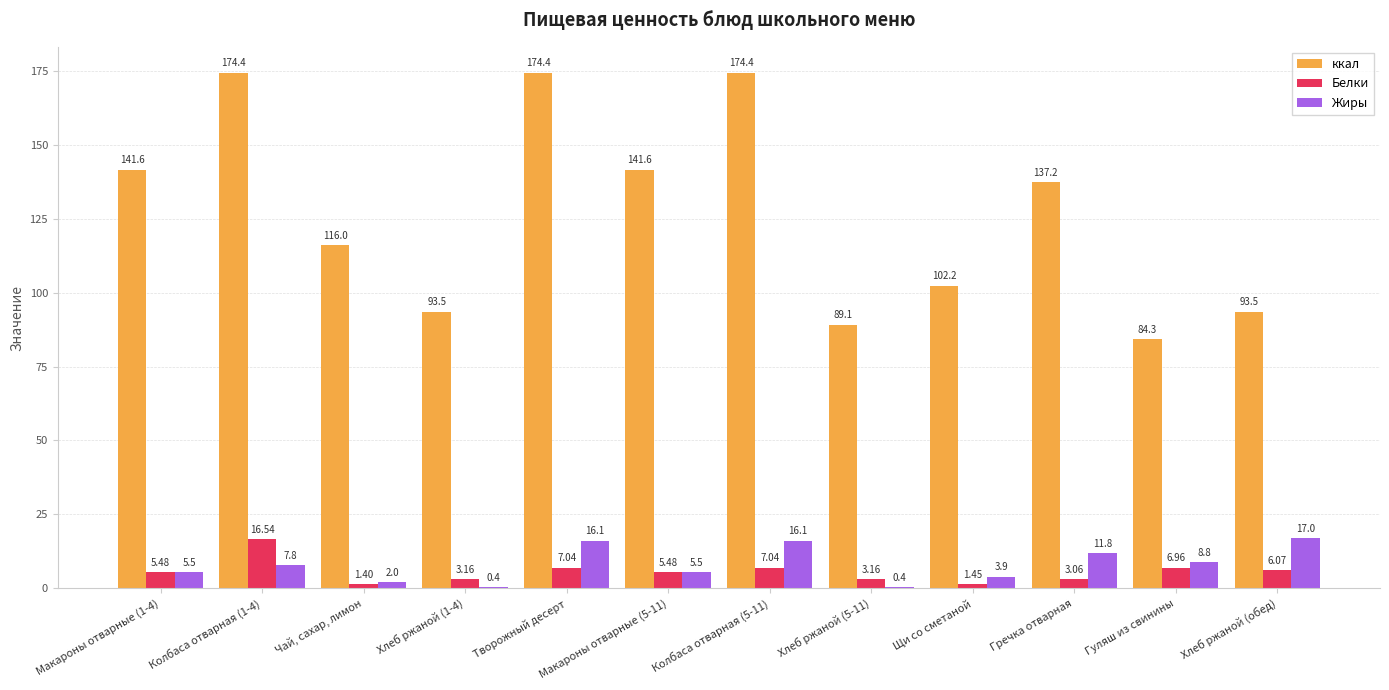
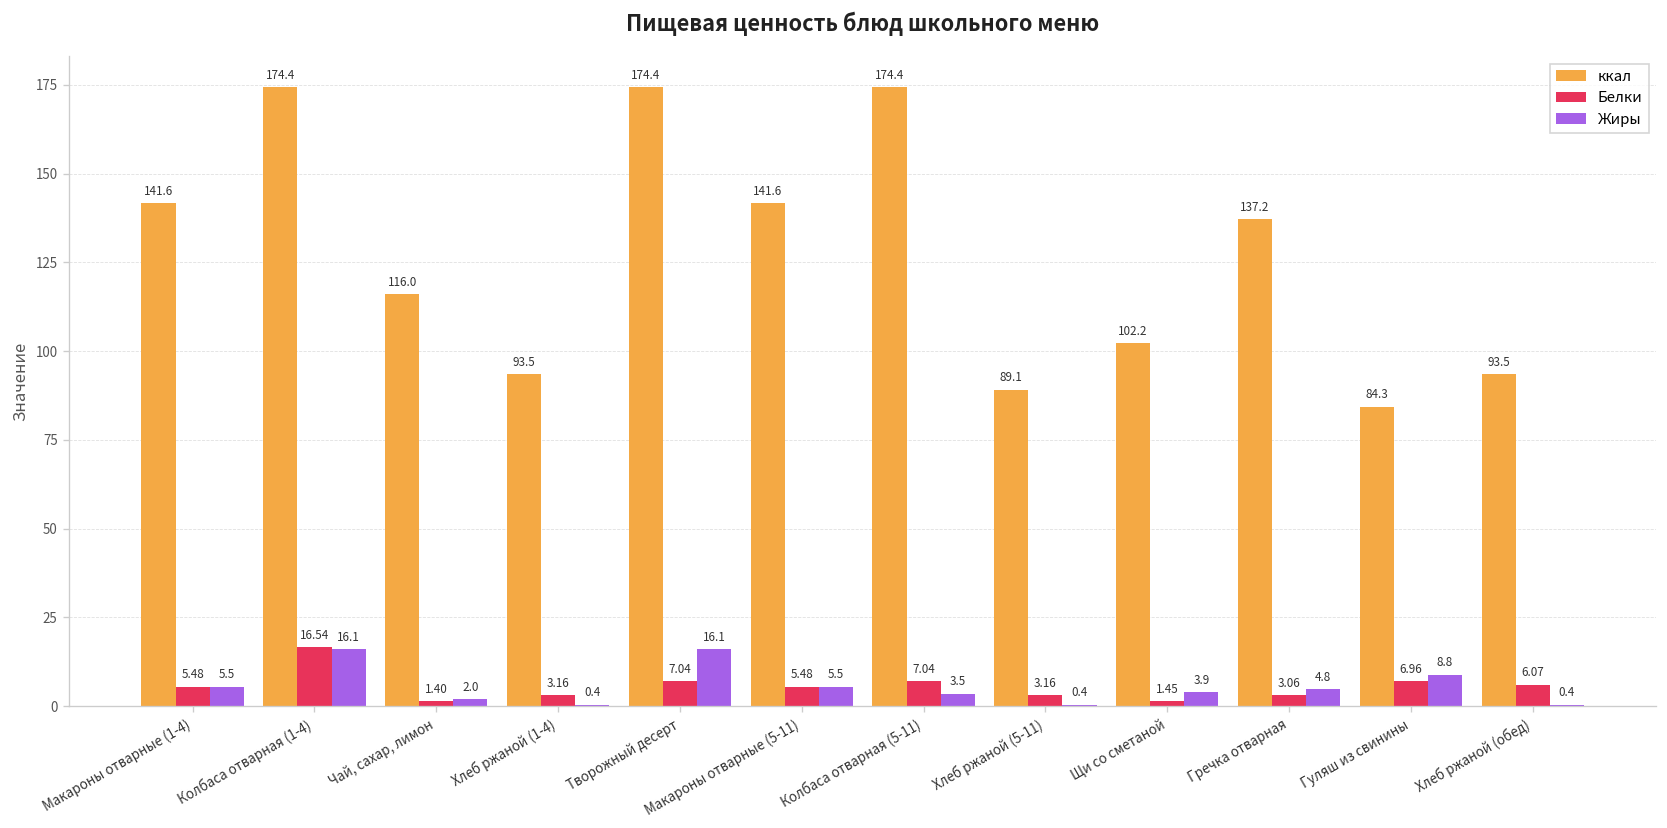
Жиры, Колбаса отварная (1-4): 7.8 -> 16.1
Жиры, Колбаса отварная (5-11): 16.1 -> 3.5
Жиры, Гречка отварная: 11.8 -> 4.8
Жиры, Хлеб ржаной (обед): 17.0 -> 0.4
